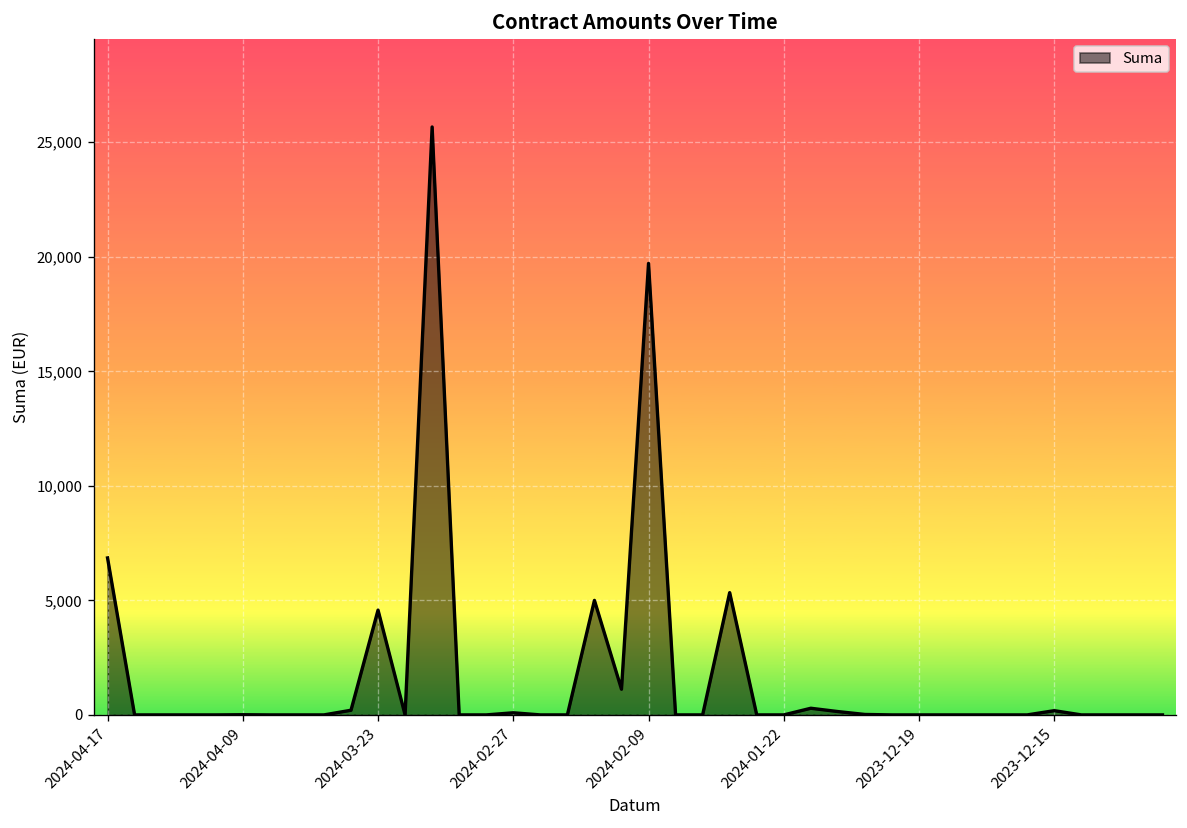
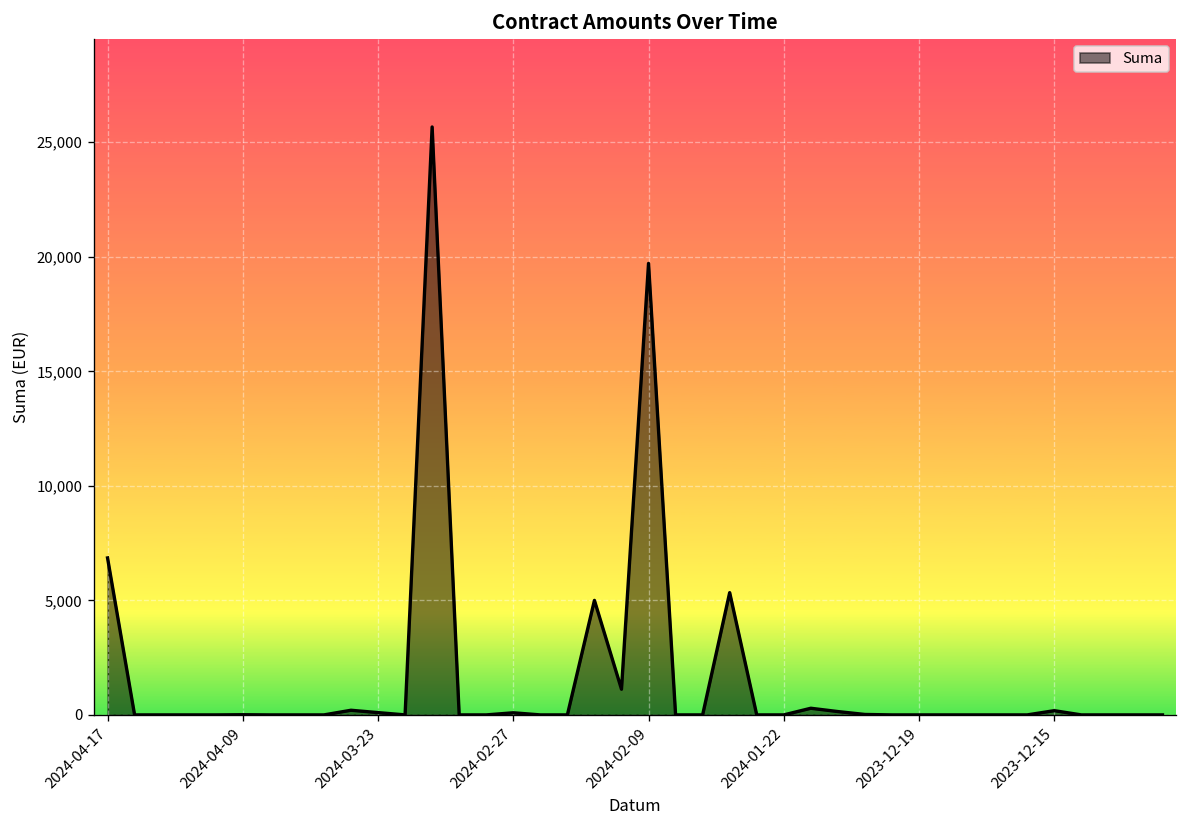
2024-03-23: 4,600 -> 100
